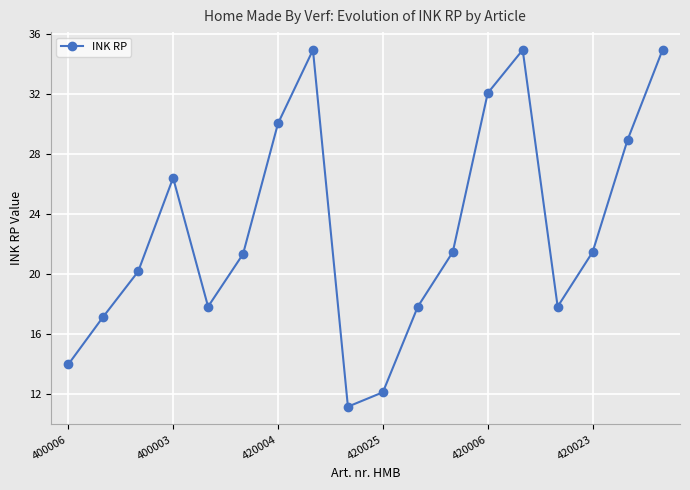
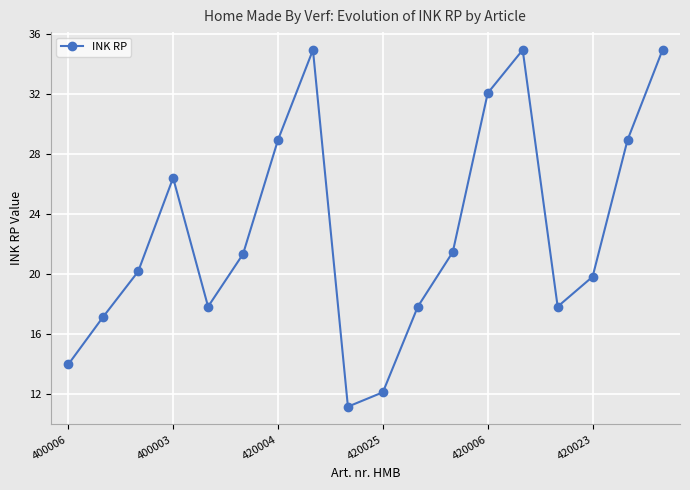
420004: 30.0 -> 28.9
420023: 21.4 -> 19.8
